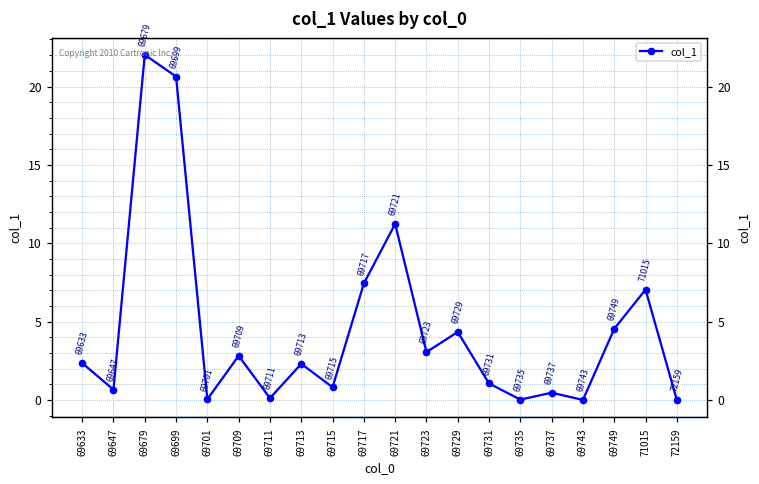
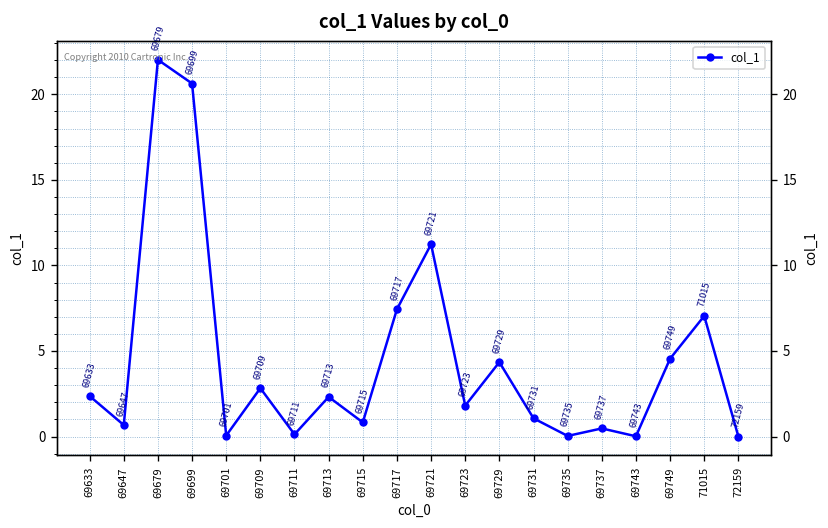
69723: 3.1 -> 1.8
